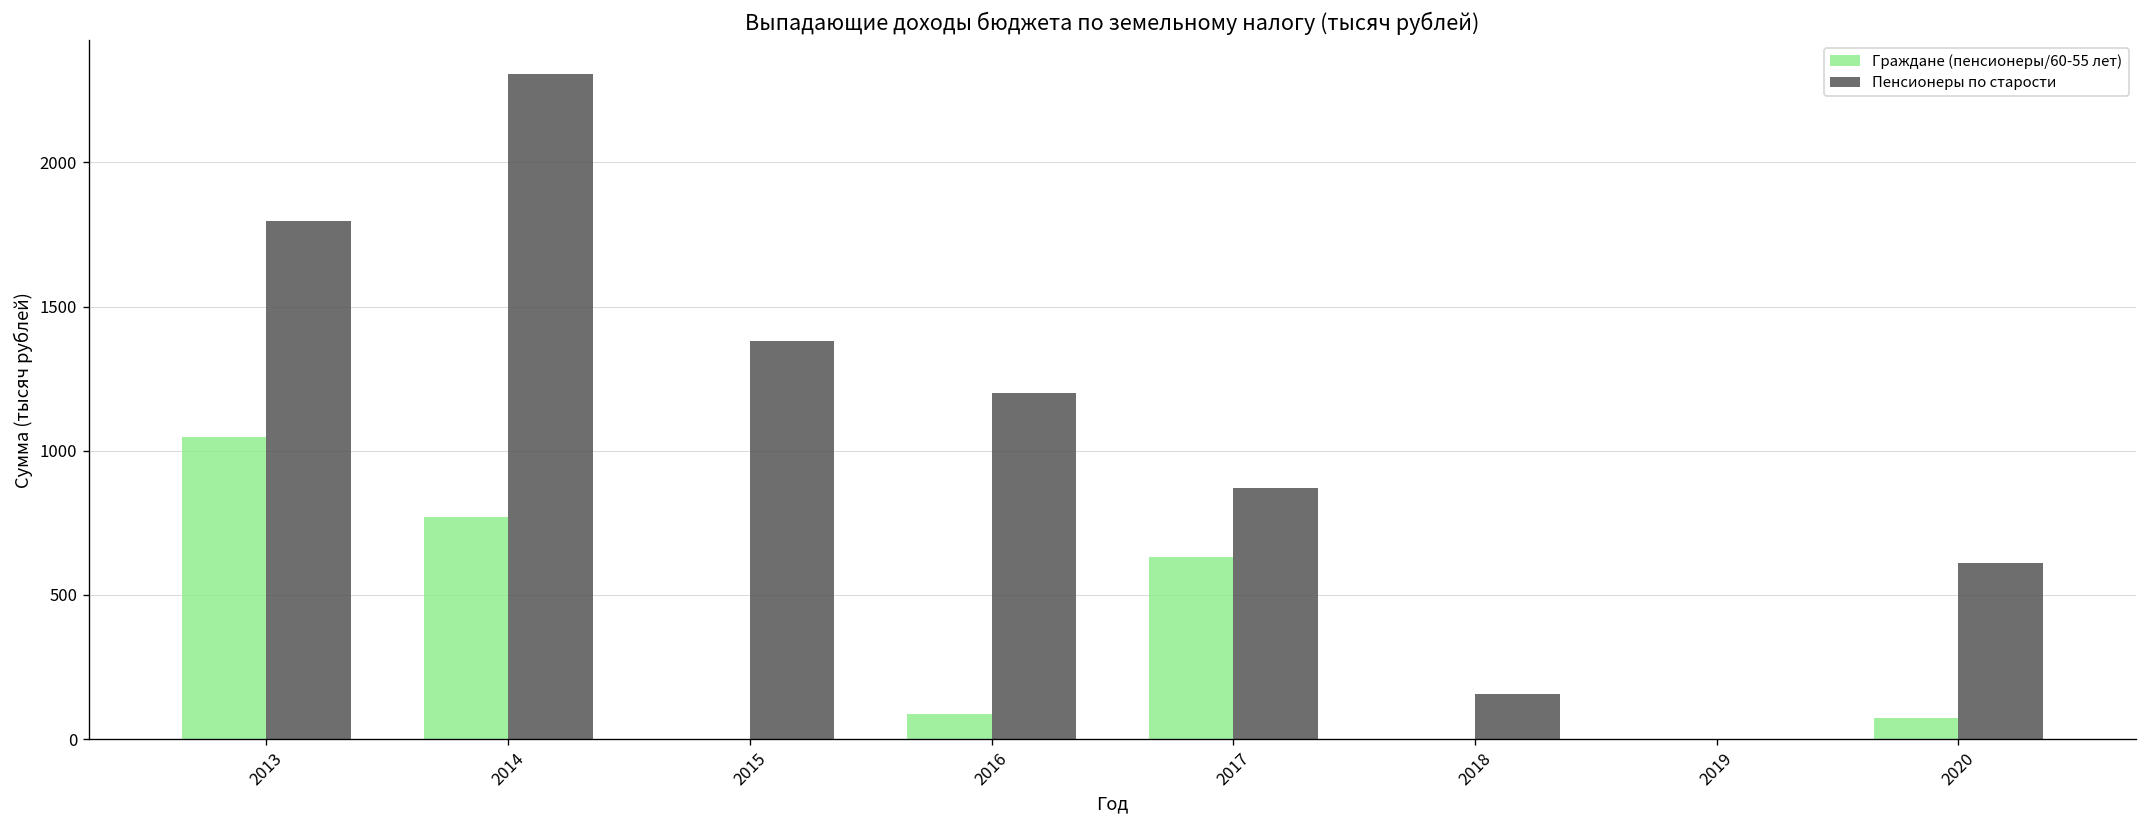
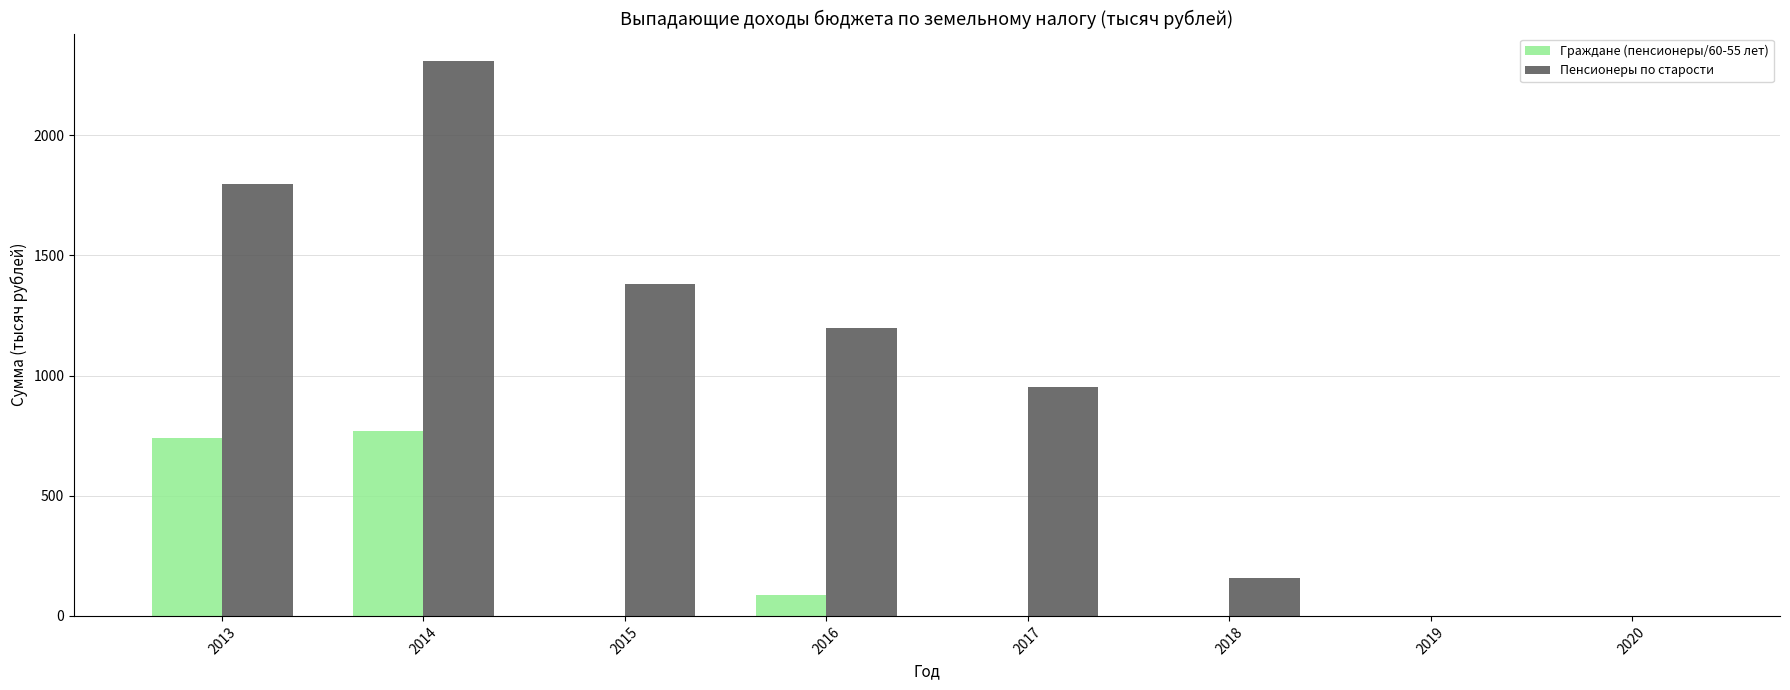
Граждане (пенсионеры/60-55 лет), 2013: 1050 -> 740
Граждане (пенсионеры/60-55 лет), 2017: 630 -> 0
Пенсионеры по старости, 2017: 870 -> 950
Граждане (пенсионеры/60-55 лет), 2020: 70 -> 0
Пенсионеры по старости, 2020: 610 -> 0
